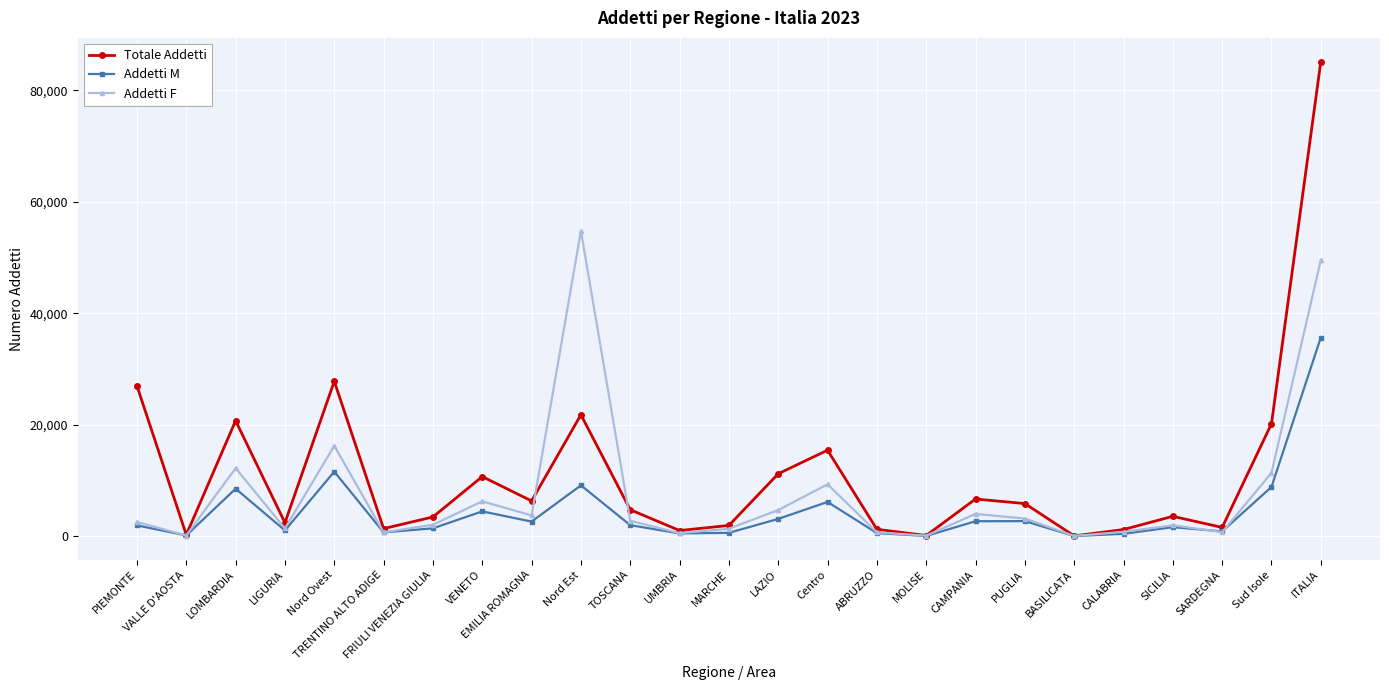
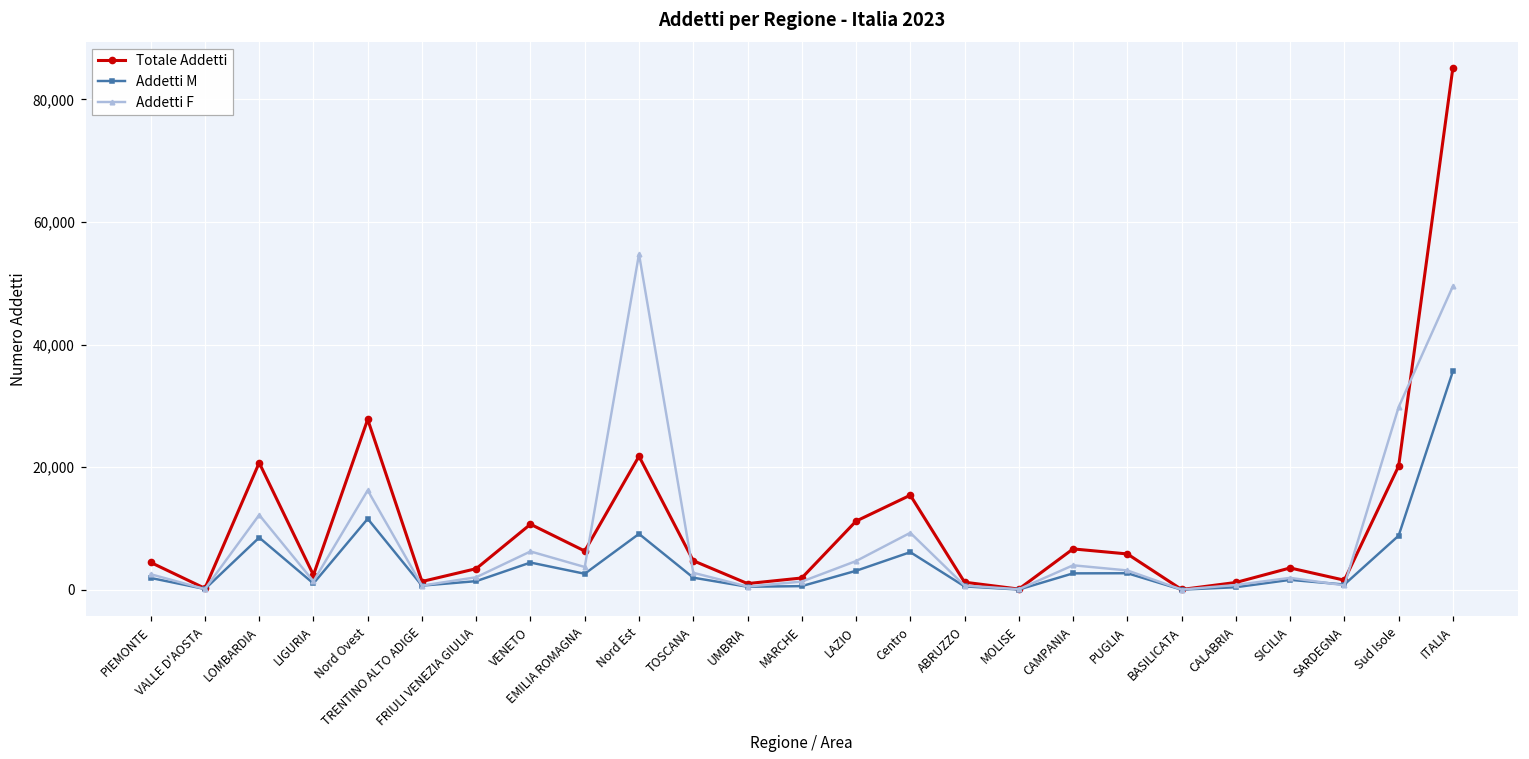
Totale Addetti, PIEMONTE: 27,000 -> 4,000
Addetti F, Sud Isole: 11,000 -> 30,000
